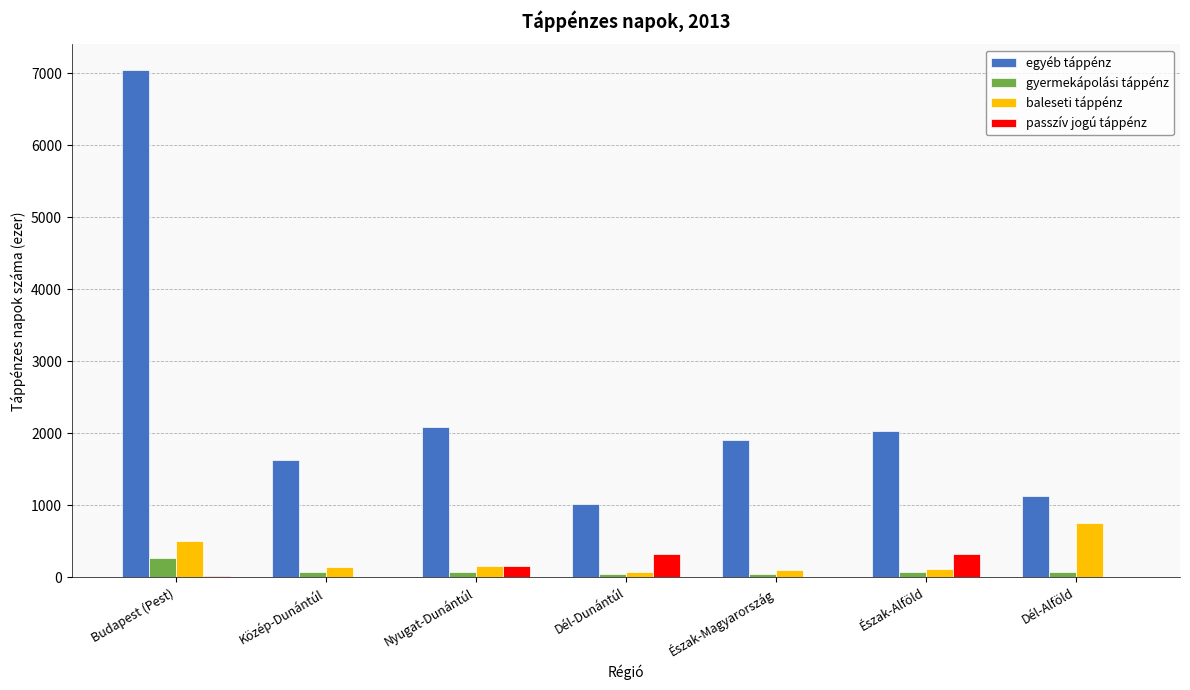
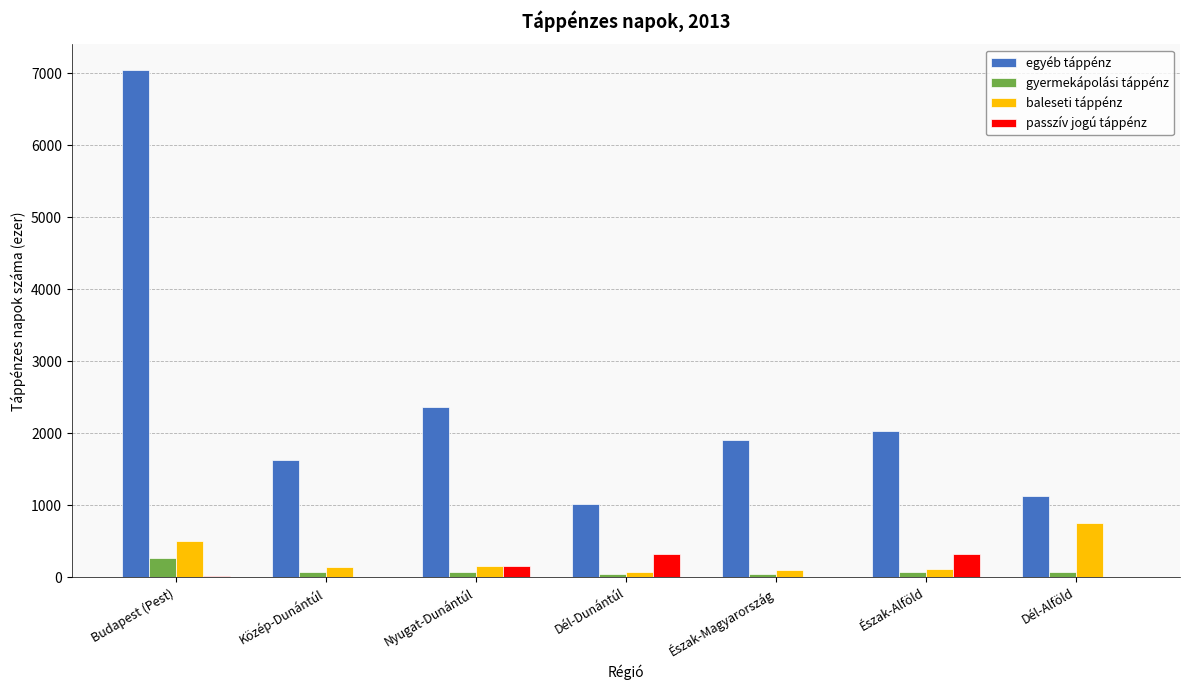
egyéb táppénz, Nyugat-Dunántúl: 2100 -> 2400
